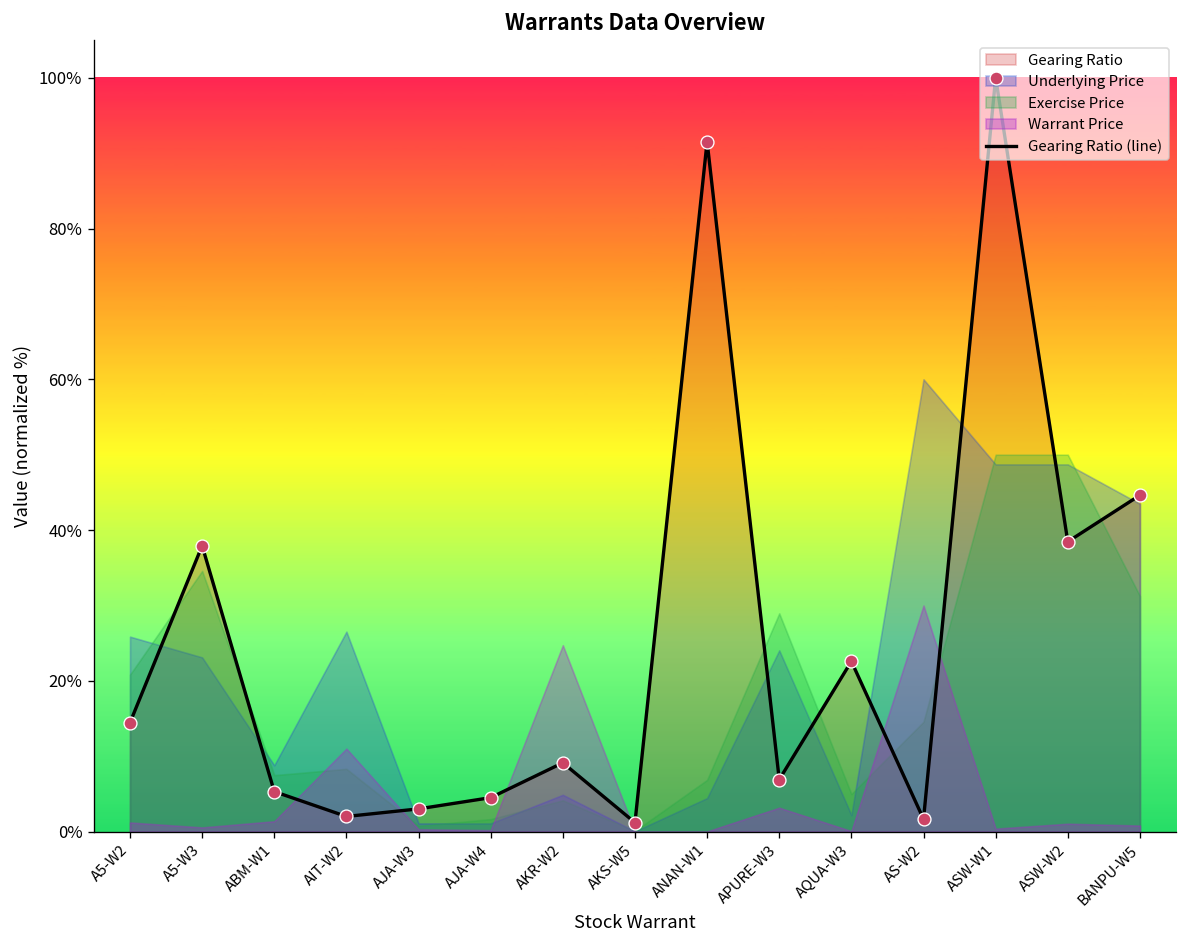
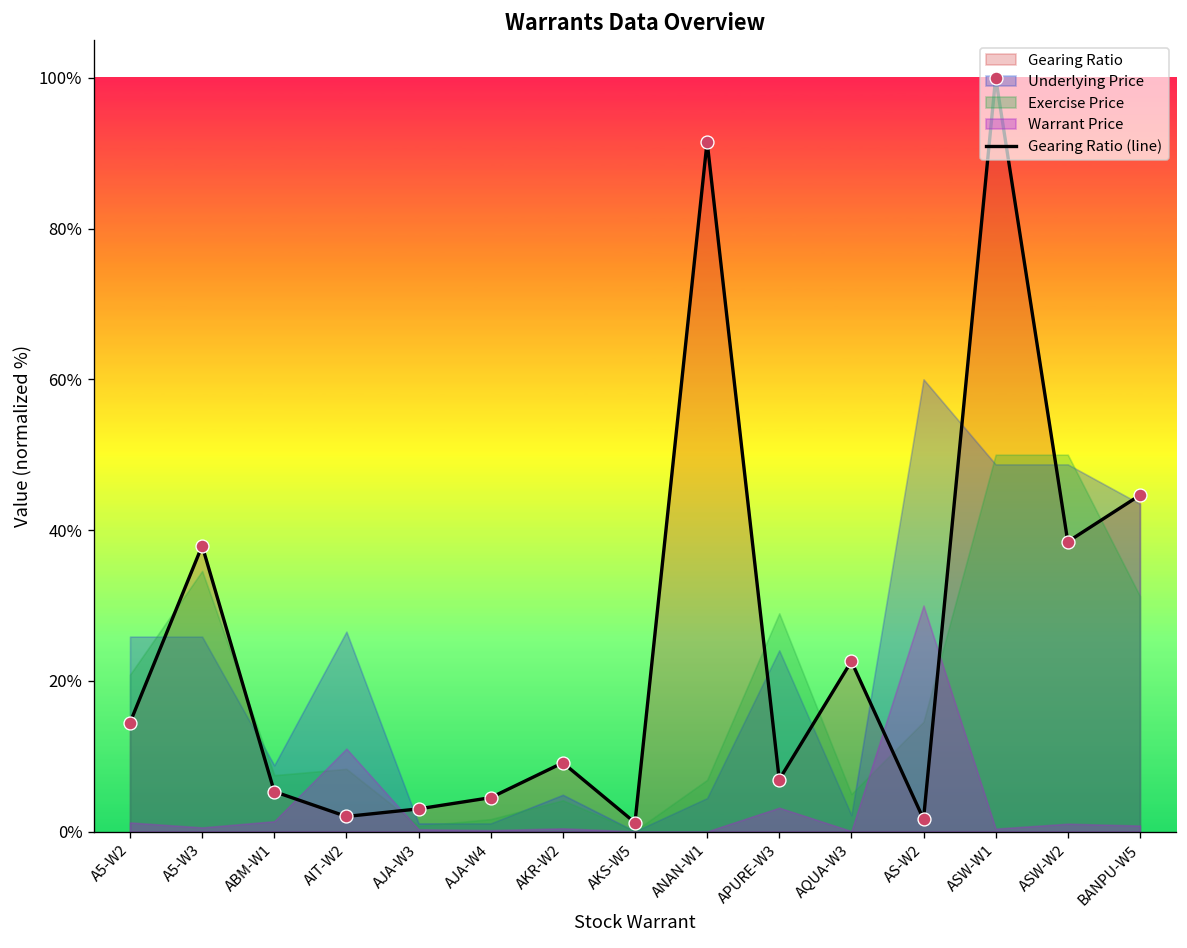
Underlying Price, A5-W3: 23% -> 26%
Warrant Price, AKR-W2: 25% -> 0%
